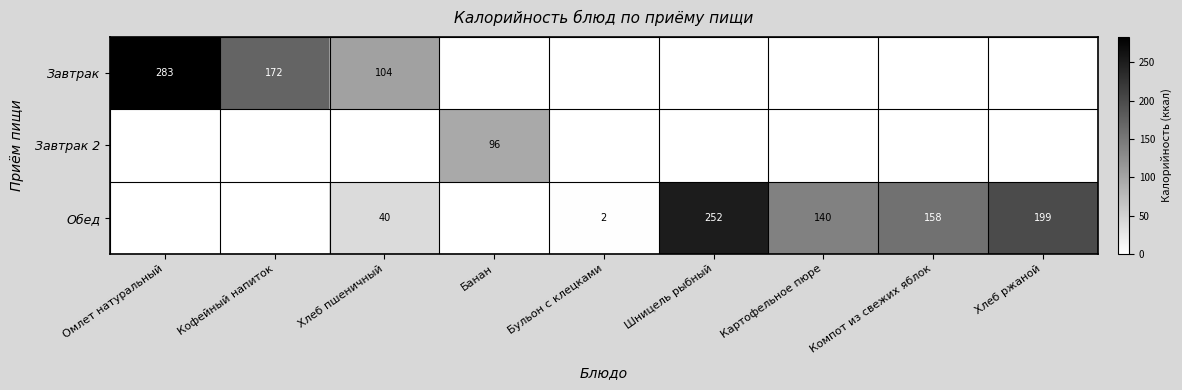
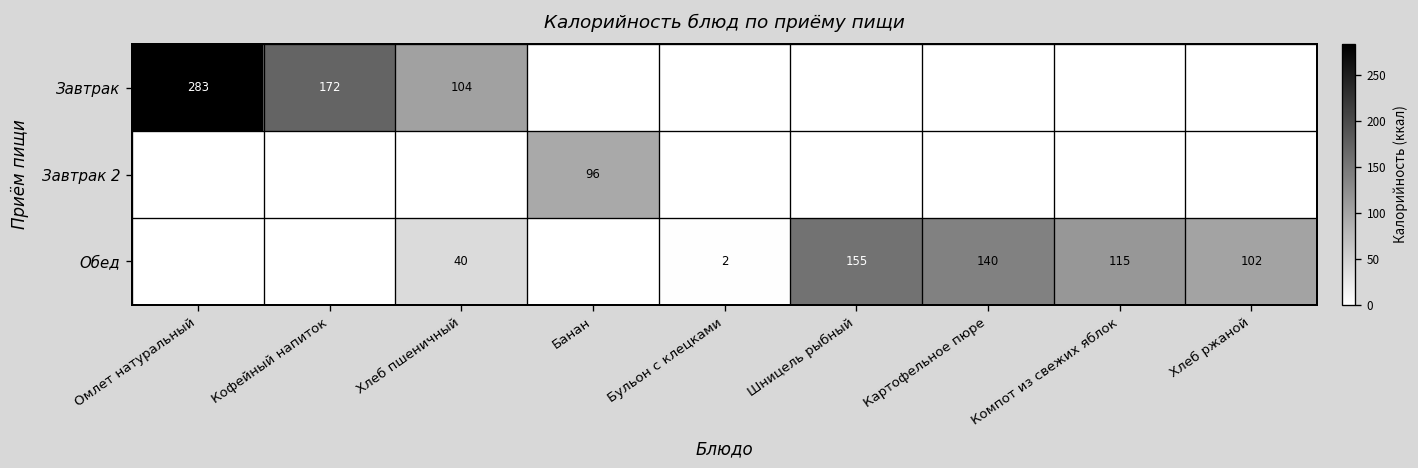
Обед, Шницель рыбный: 252 -> 155
Обед, Компот из свежих яблок: 158 -> 115
Обед, Хлеб ржаной: 199 -> 102
